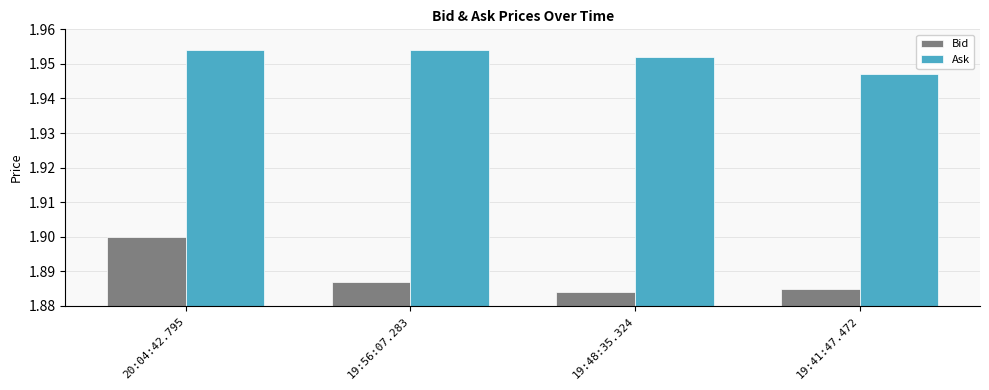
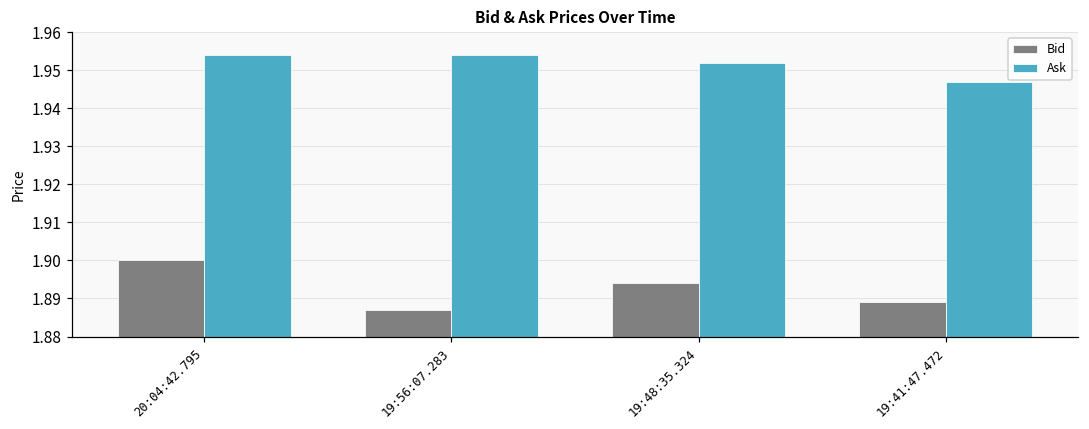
Bid, 19:48:35.324: 1.884 -> 1.894
Bid, 19:41:47.472: 1.885 -> 1.889
